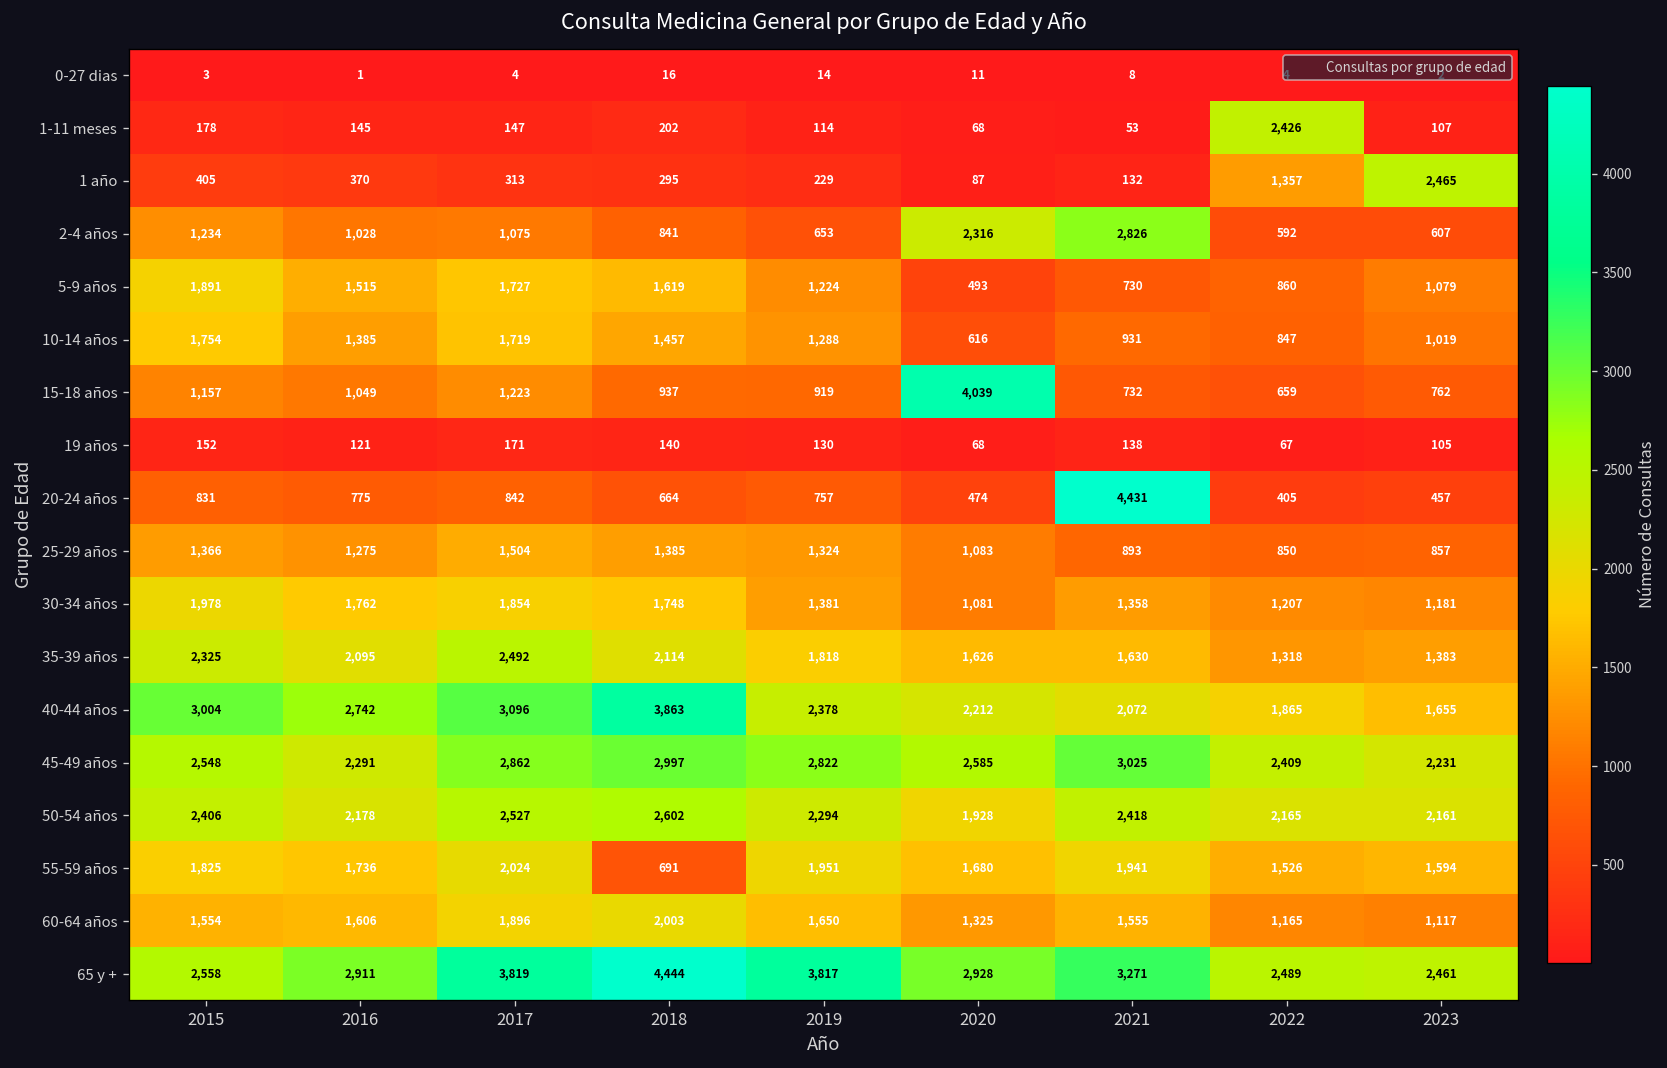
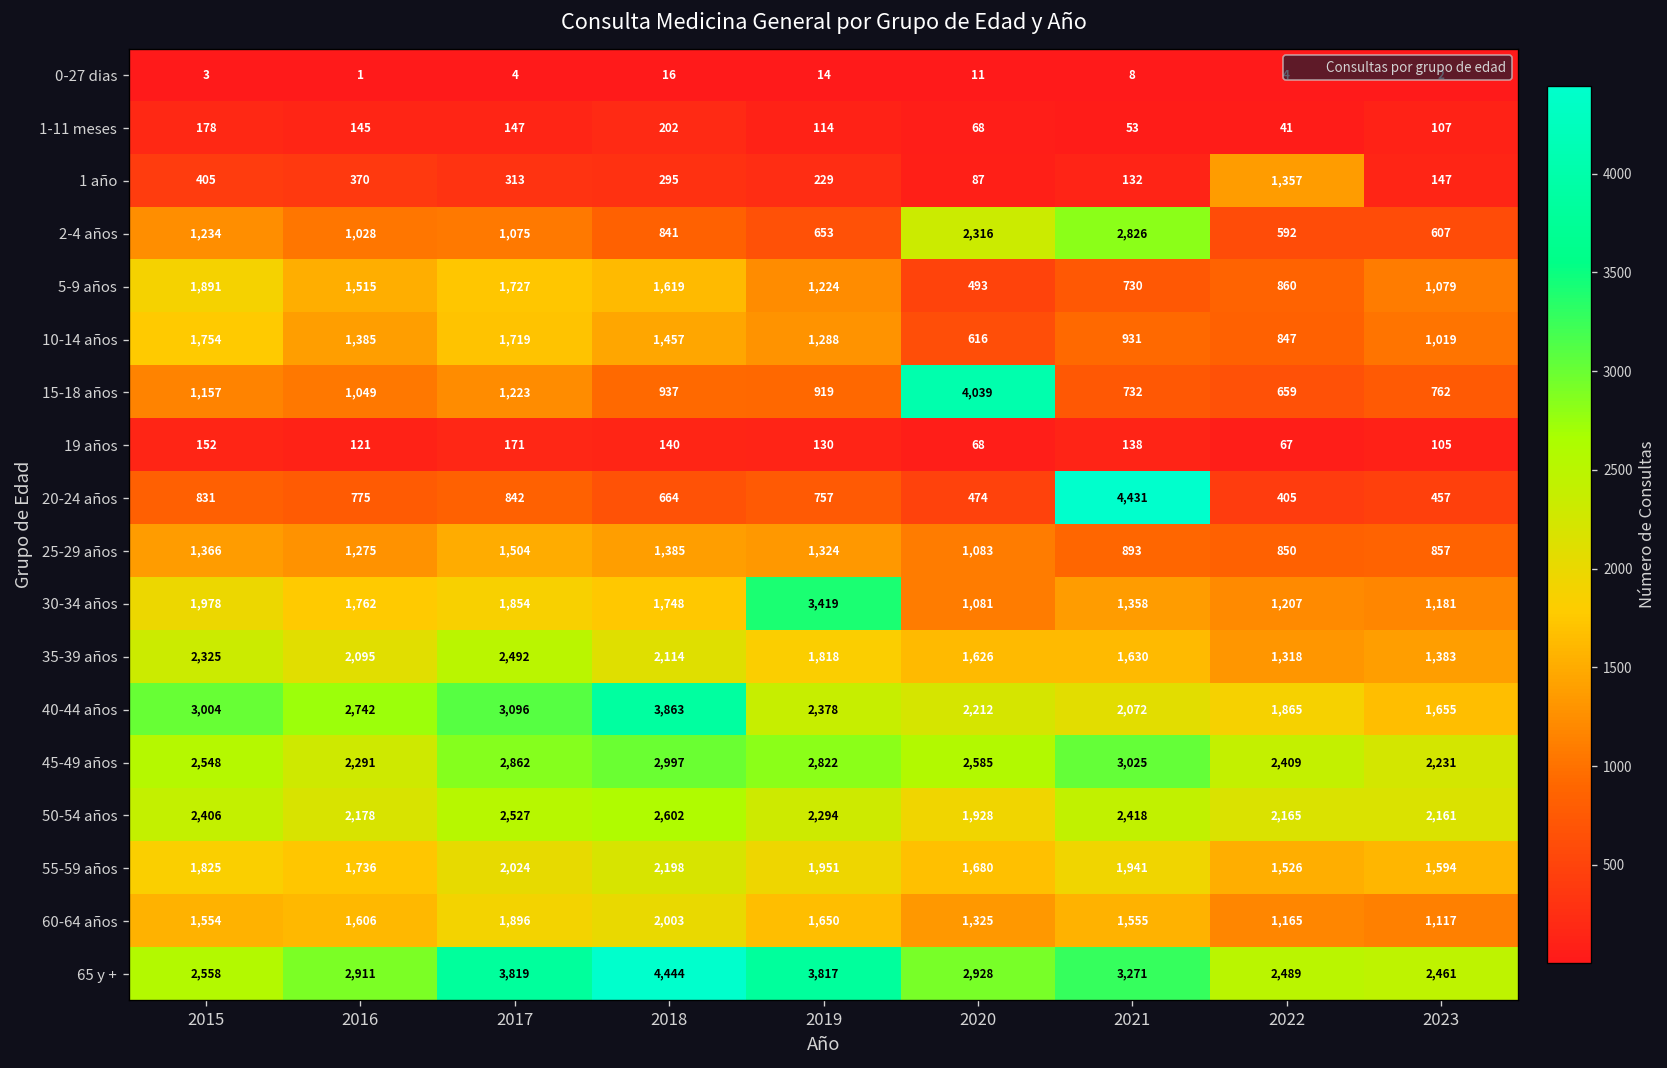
1-11 meses, 2022: 2,426 -> 41
1 año, 2023: 2,465 -> 147
30-34 años, 2019: 1,381 -> 3,419
55-59 años, 2018: 691 -> 2,198
